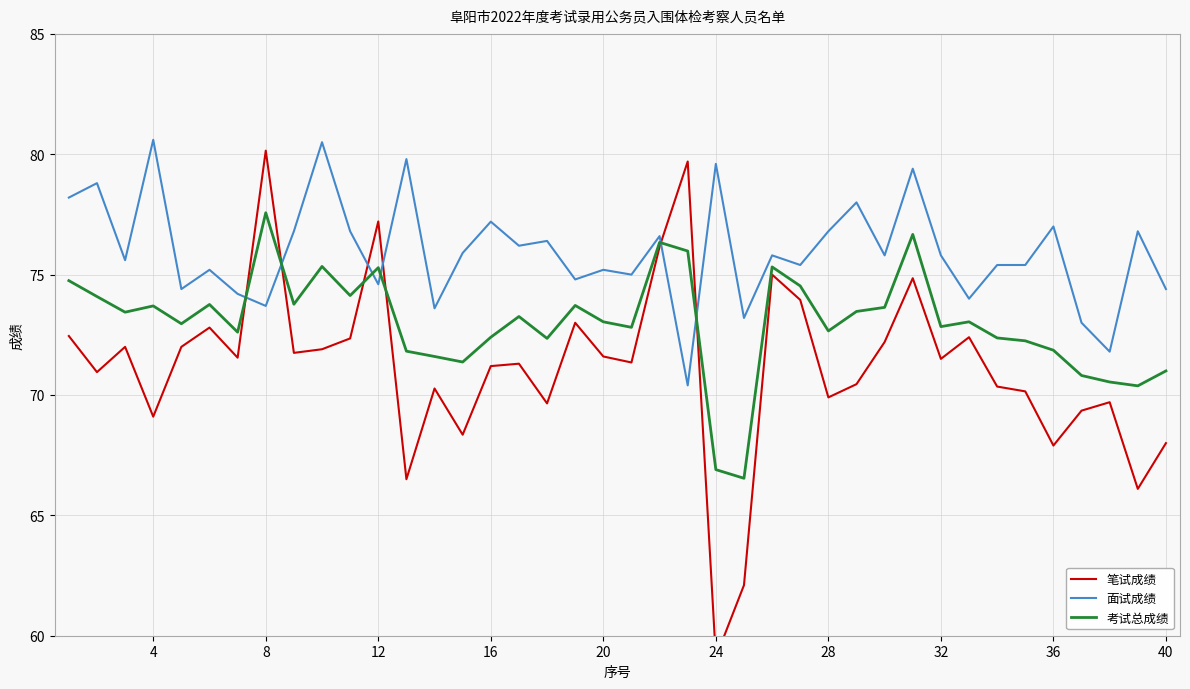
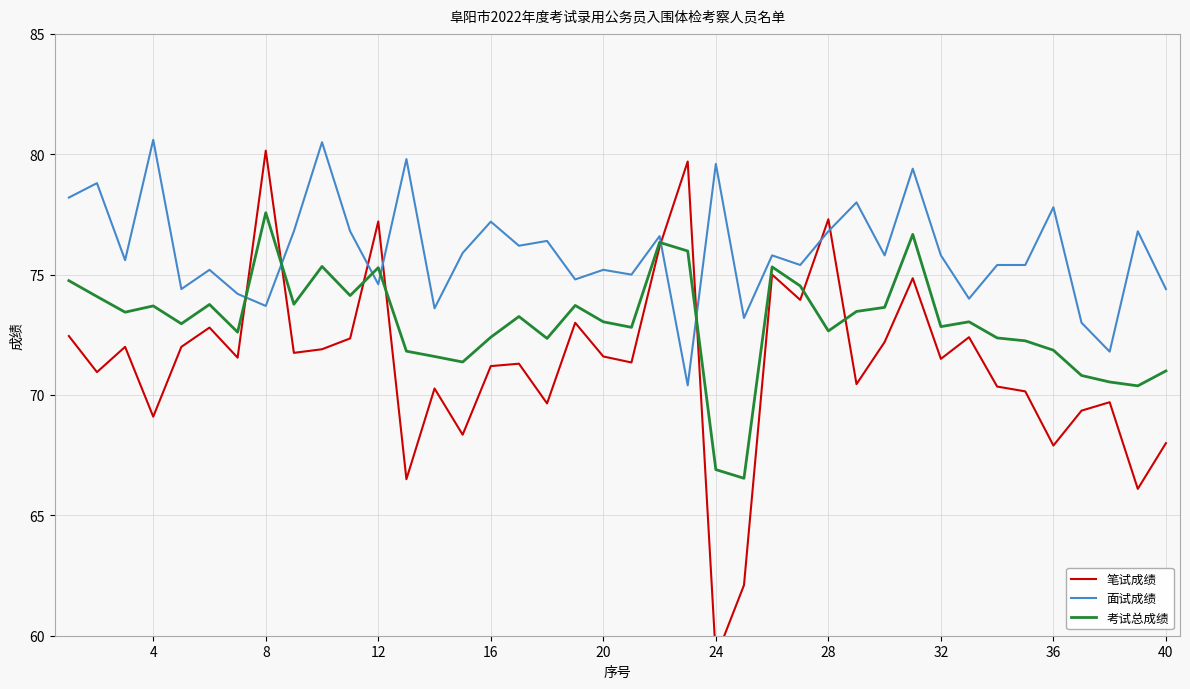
笔试成绩, 28: 69.9 -> 77.3
面试成绩, 36: 77.0 -> 77.8
